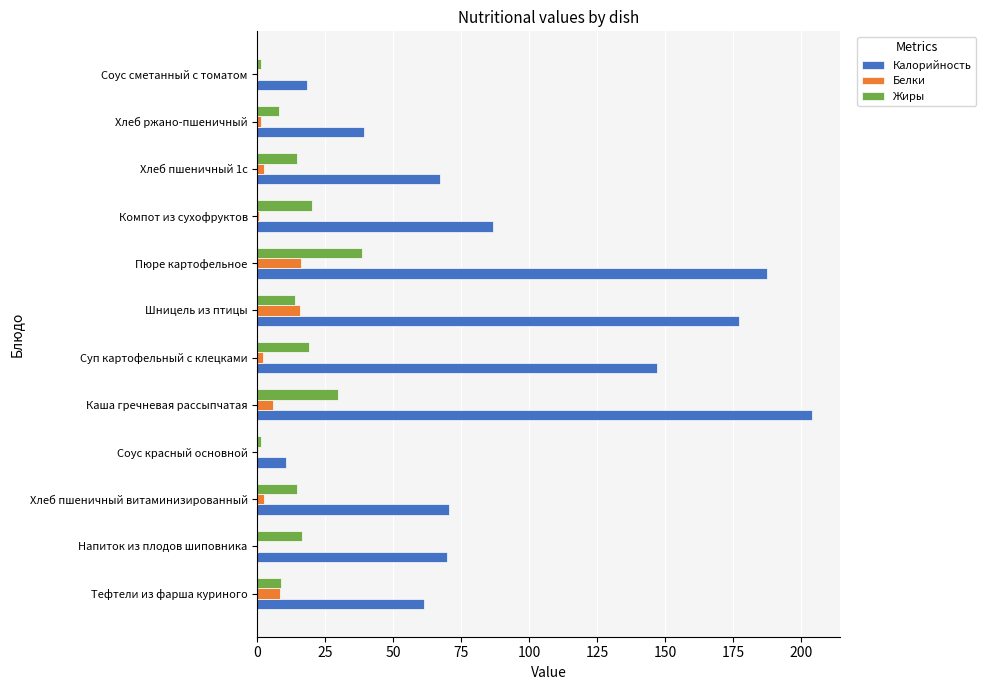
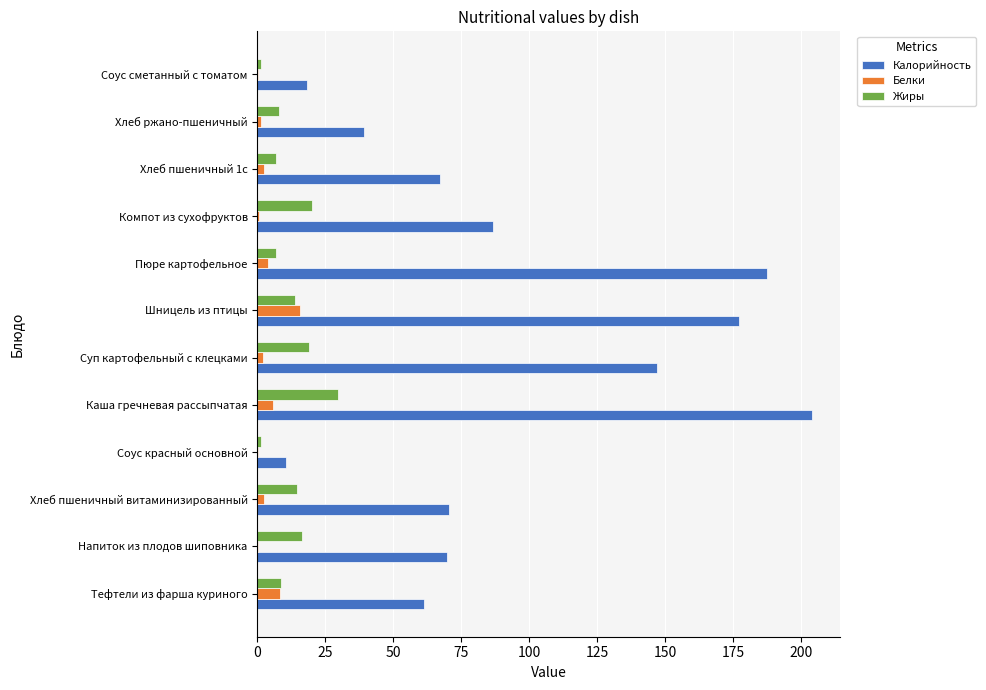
Жиры, Хлеб пшеничный 1с: 14 -> 7
Жиры, Пюре картофельное: 39 -> 7
Белки, Пюре картофельное: 16 -> 4
